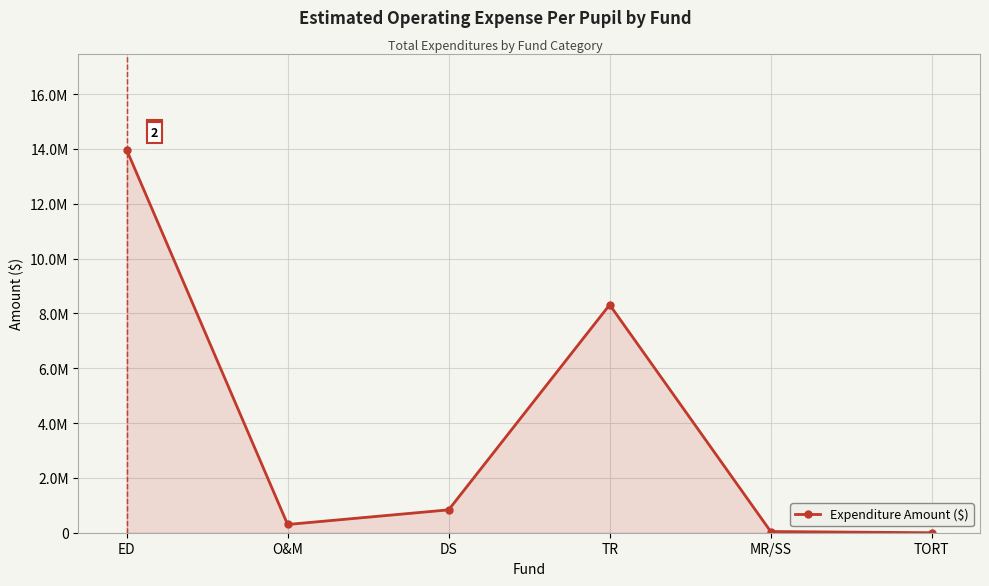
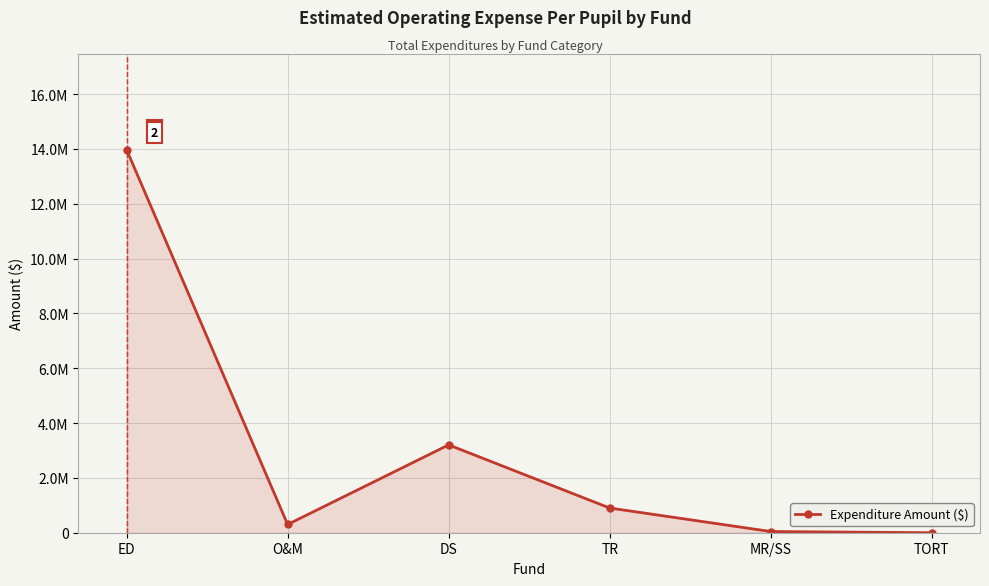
DS: 800000 -> 3200000
TR: 8300000 -> 900000
